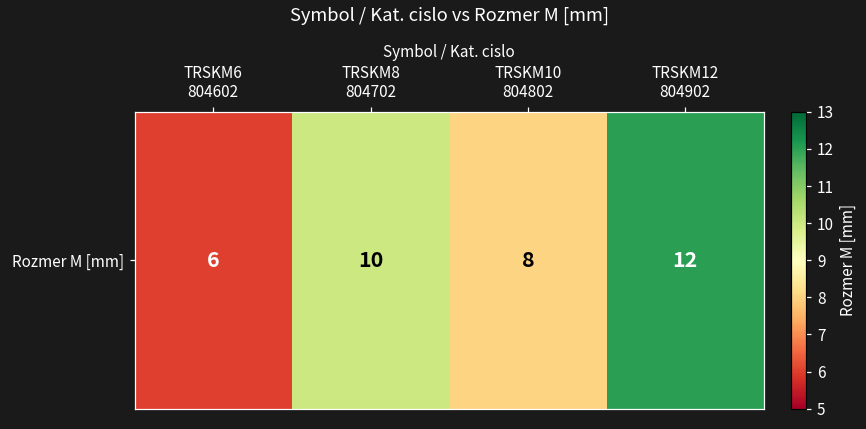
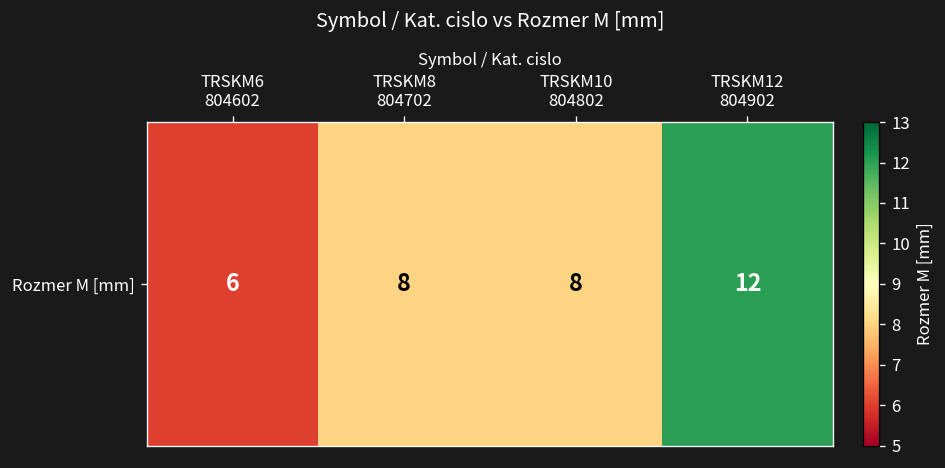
Rozmer M [mm], TRSKM8 804702: 10 -> 8
